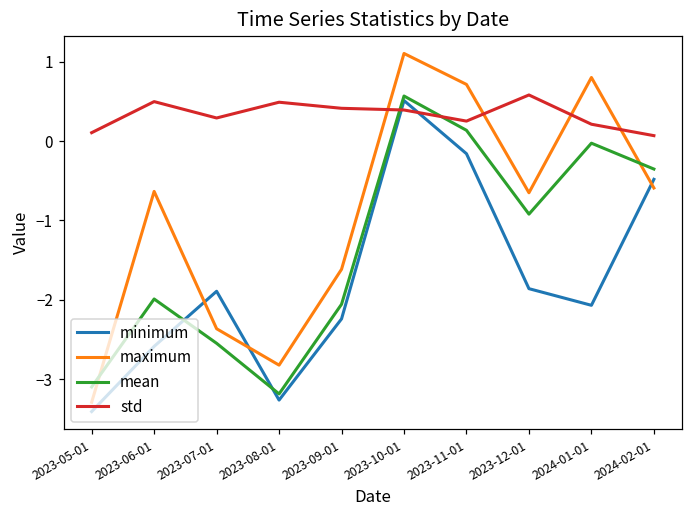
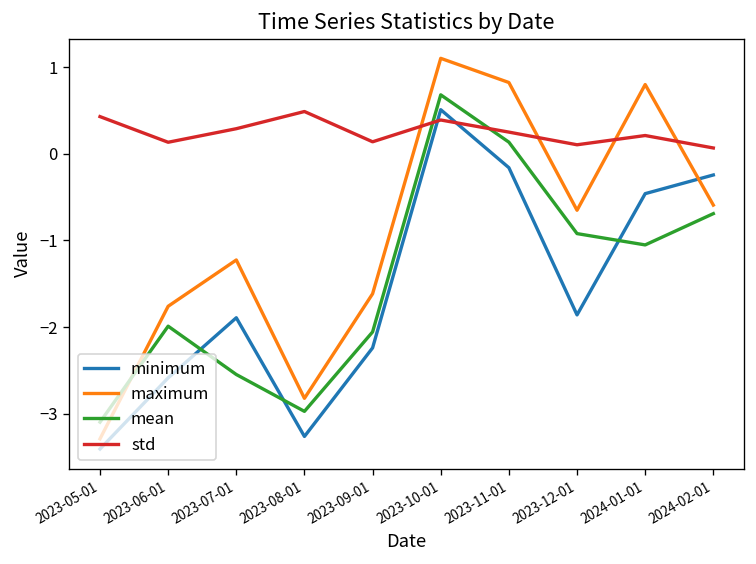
std, 2023-05-01: 0.1 -> 0.4
maximum, 2023-06-01: -0.6 -> -1.8
std, 2023-06-01: 0.5 -> 0.1
maximum, 2023-07-01: -2.4 -> -1.2
mean, 2023-08-01: -3.2 -> -3.0
std, 2023-09-01: 0.4 -> 0.1
mean, 2023-10-01: 0.6 -> 0.7
maximum, 2023-11-01: 0.7 -> 0.8
std, 2023-12-01: 0.6 -> 0.1
minimum, 2024-01-01: -2.1 -> -0.5
mean, 2024-01-01: 0.0 -> -1.1
minimum, 2024-02-01: -0.5 -> -0.2
mean, 2024-02-01: -0.4 -> -0.7
